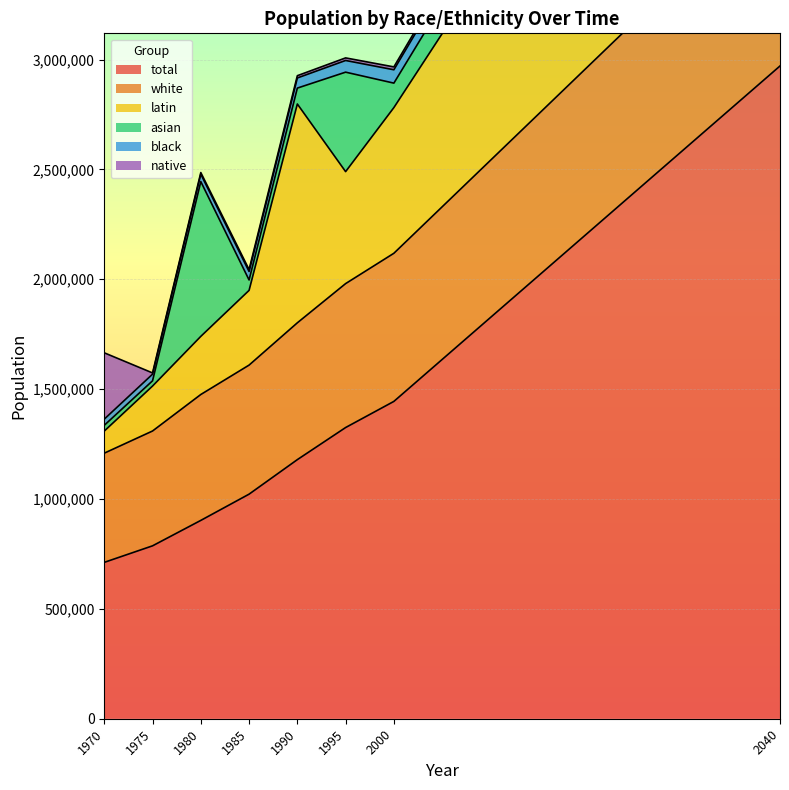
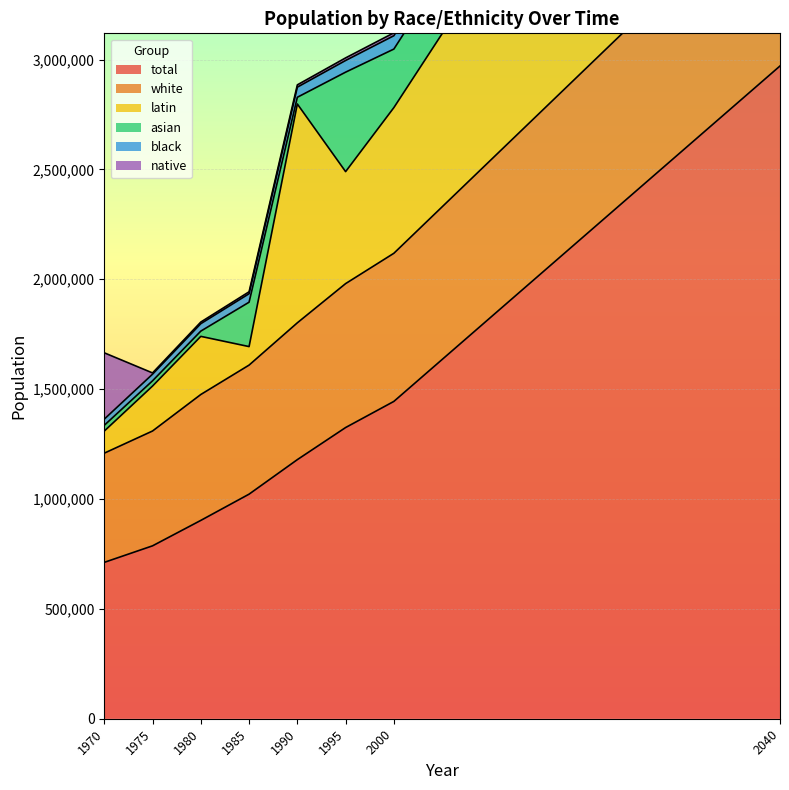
asian, 1980: 700,000 -> 20,000
latin, 1985: 340,000 -> 80,000
asian, 1985: 50,000 -> 200,000
asian, 1990: 70,000 -> 30,000
asian, 2000: 110,000 -> 270,000
